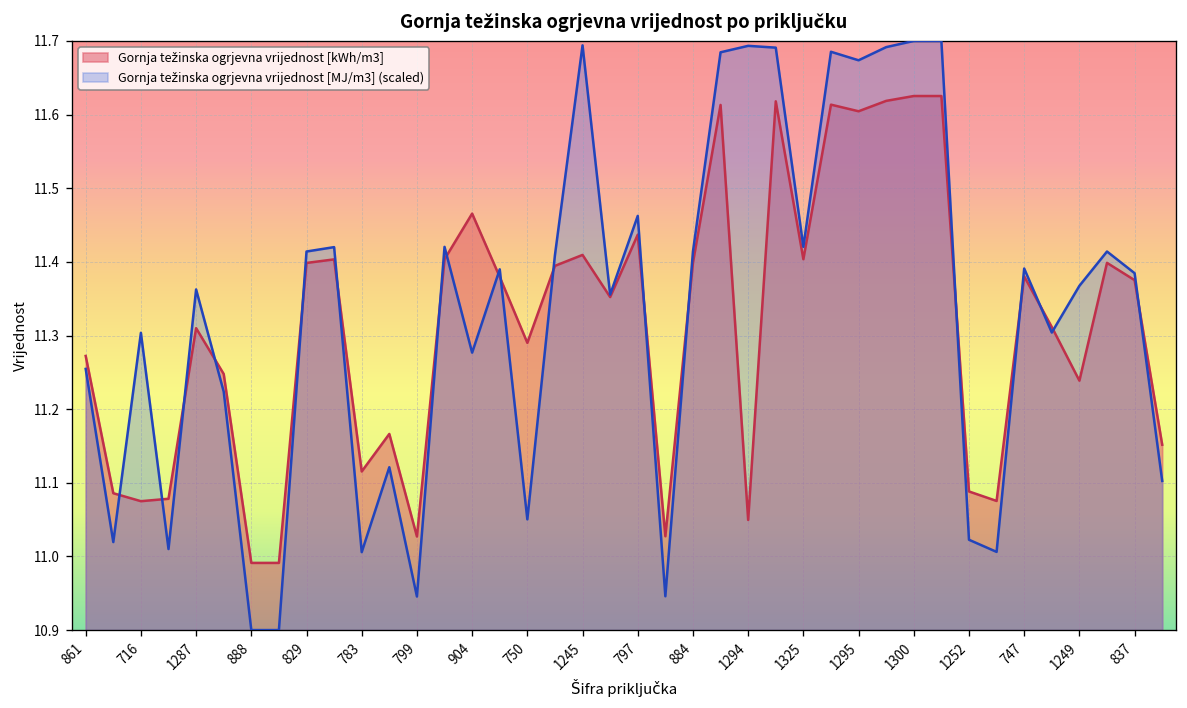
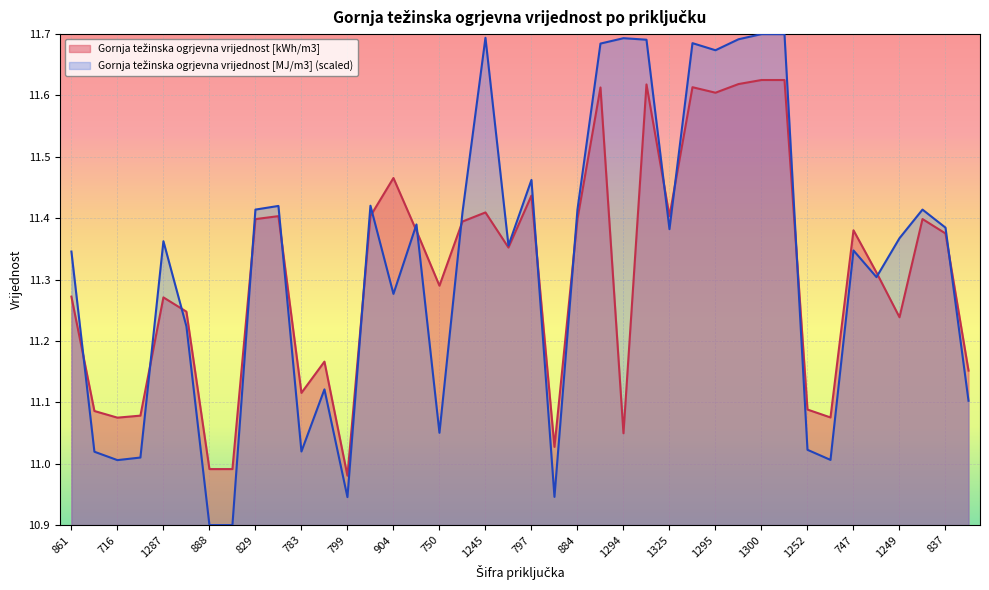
Gornja težinska ogrjevna vrijednost [MJ/m3] (scaled), 861: 11.25 -> 11.35
Gornja težinska ogrjevna vrijednost [MJ/m3] (scaled), 716: 11.30 -> 11.01
Gornja težinska ogrjevna vrijednost [kWh/m3], 1287: 11.31 -> 11.27
Gornja težinska ogrjevna vrijednost [MJ/m3] (scaled), 783: 11.01 -> 11.02
Gornja težinska ogrjevna vrijednost [kWh/m3], 799: 11.03 -> 10.98
Gornja težinska ogrjevna vrijednost [MJ/m3] (scaled), 1325: 11.42 -> 11.38
Gornja težinska ogrjevna vrijednost [MJ/m3] (scaled), 747: 11.39 -> 11.35
